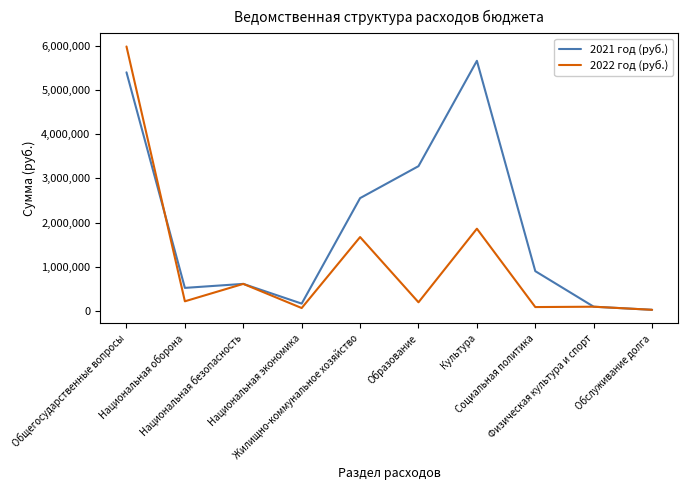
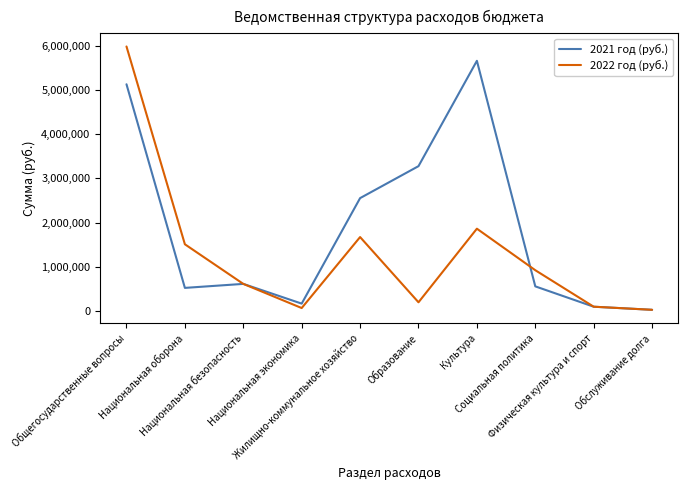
2021 год (руб.), Общегосударственные вопросы: 5,400,000 -> 5,100,000
2022 год (руб.), Национальная оборона: 200,000 -> 1,500,000
2021 год (руб.), Социальная политика: 900,000 -> 600,000
2022 год (руб.), Социальная политика: 100,000 -> 900,000
